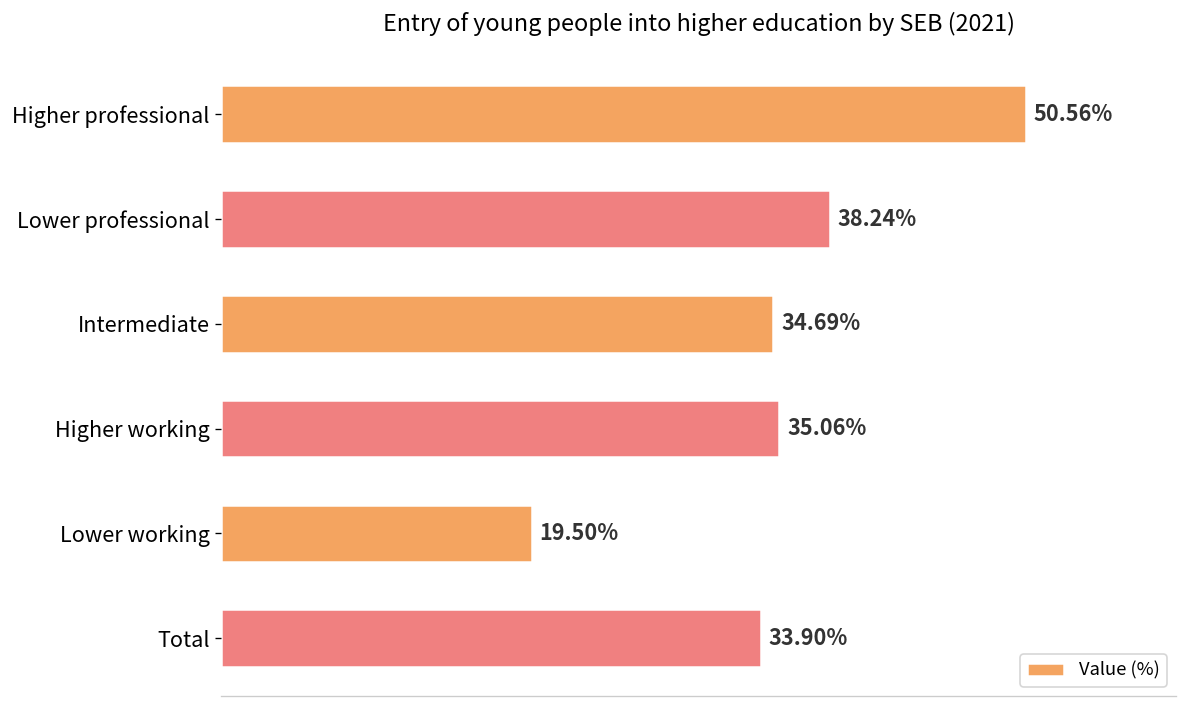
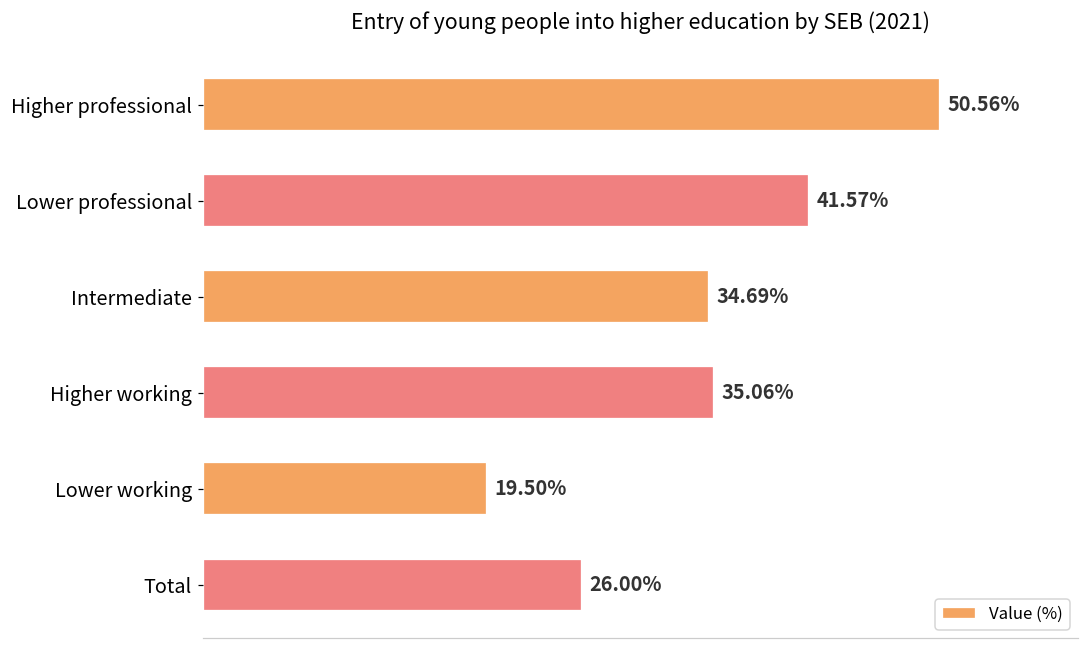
Lower professional: 38.24% -> 41.57%
Total: 33.90% -> 26.00%
